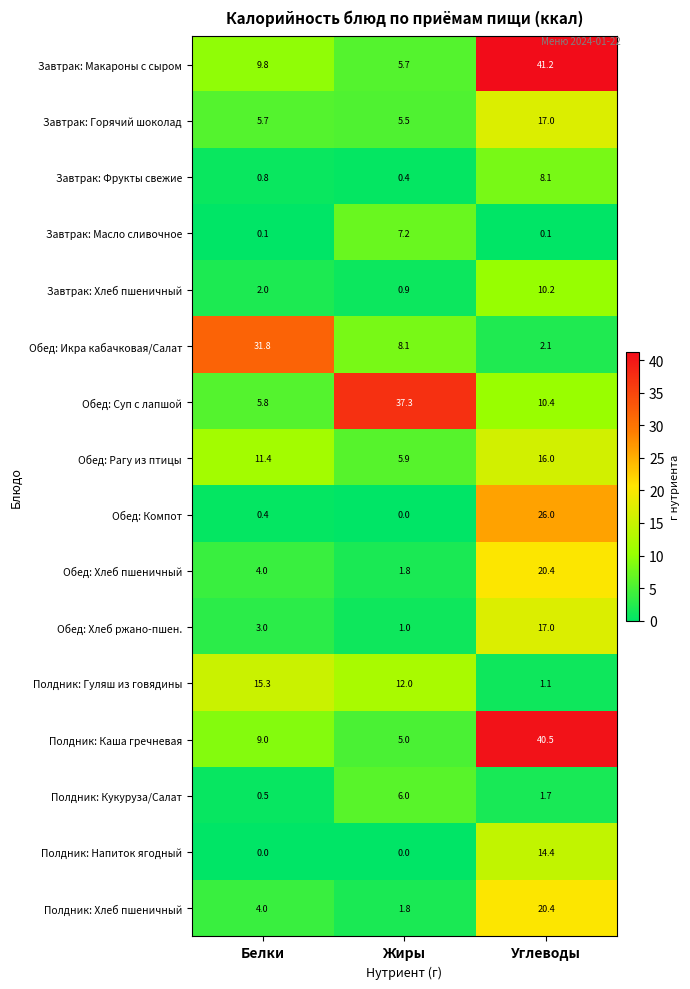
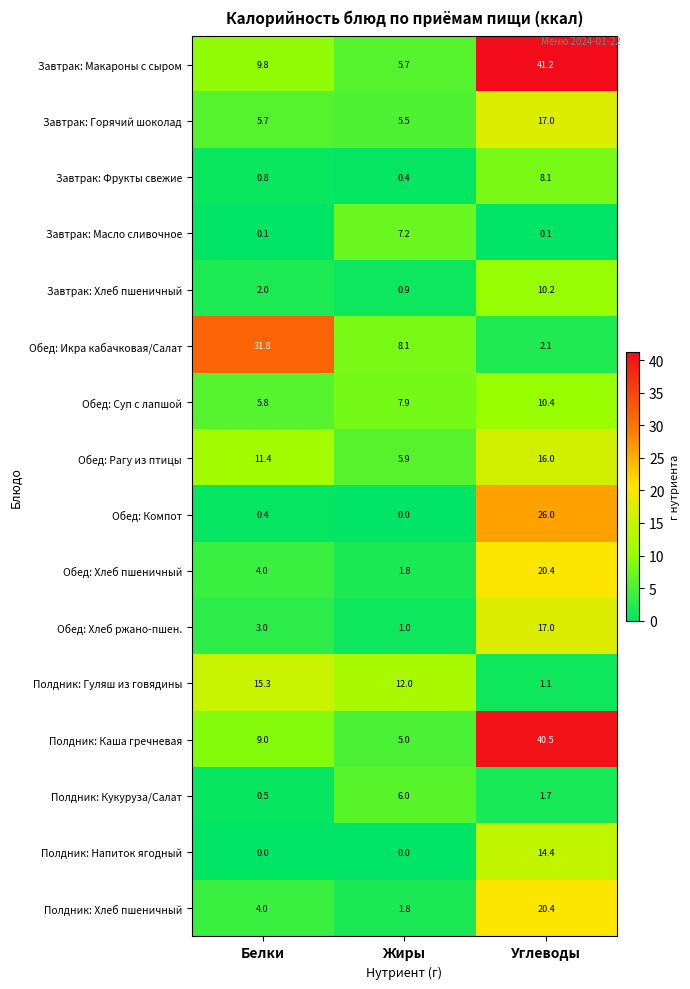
Обед: Суп с лапшой, Жиры: 37.3 -> 7.9
